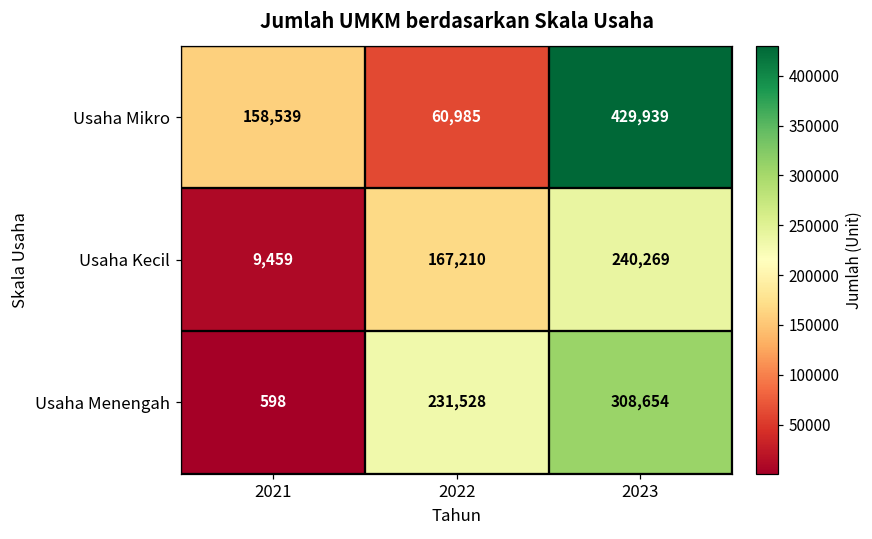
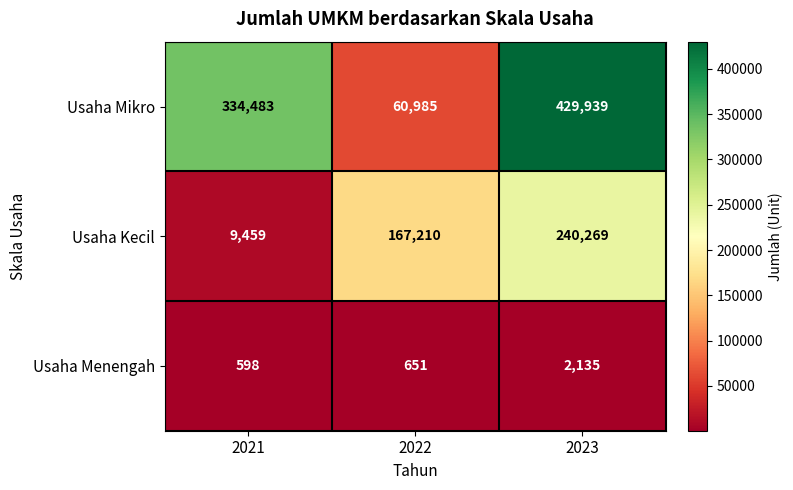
Usaha Mikro, 2021: 158,539 -> 334,483
Usaha Menengah, 2022: 231,528 -> 651
Usaha Menengah, 2023: 308,654 -> 2,135
